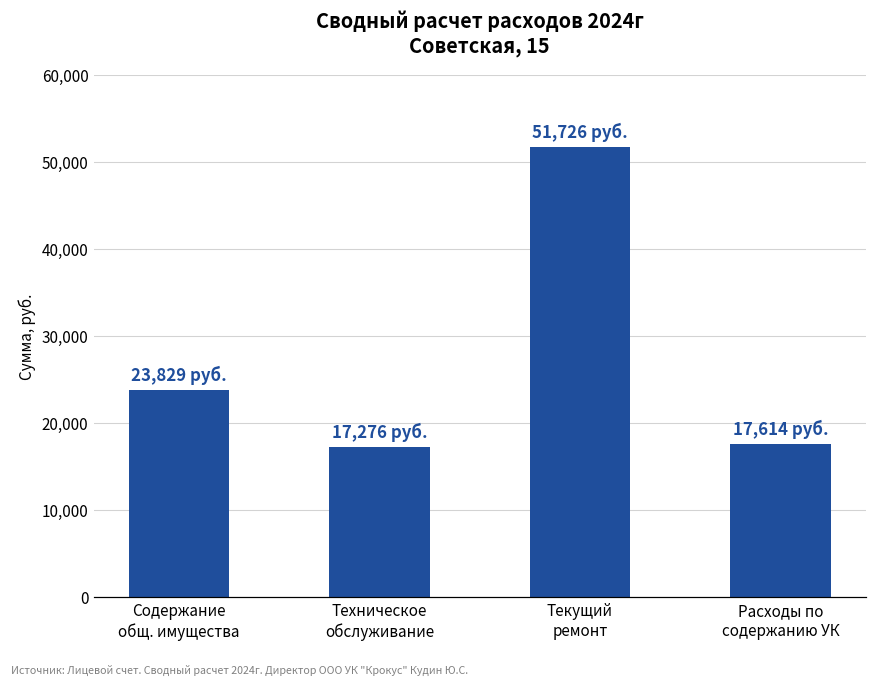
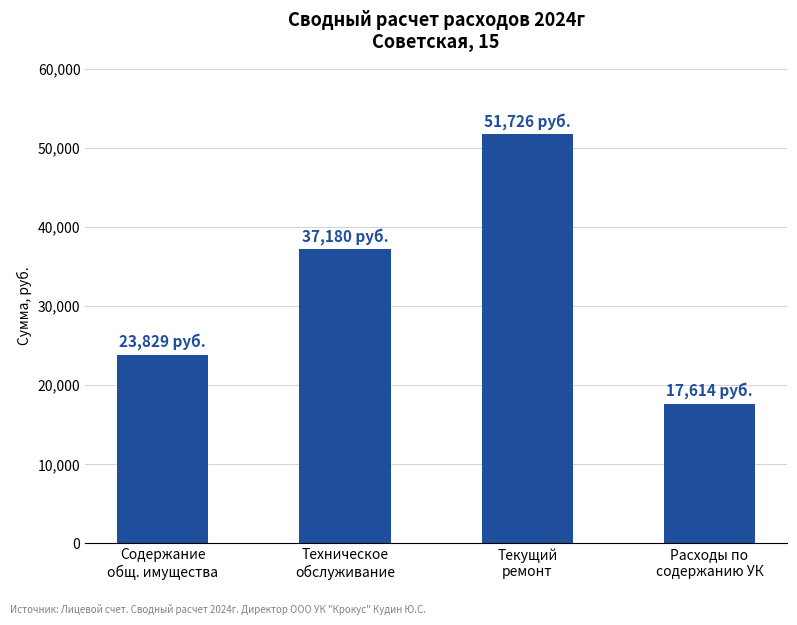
Техническое обслуживание: 17,276 -> 37,180
